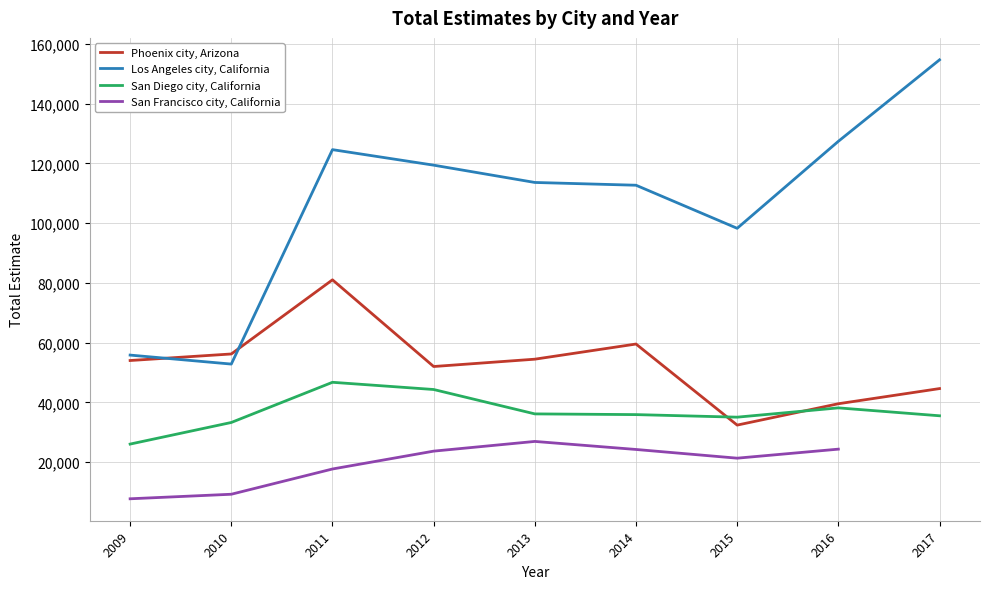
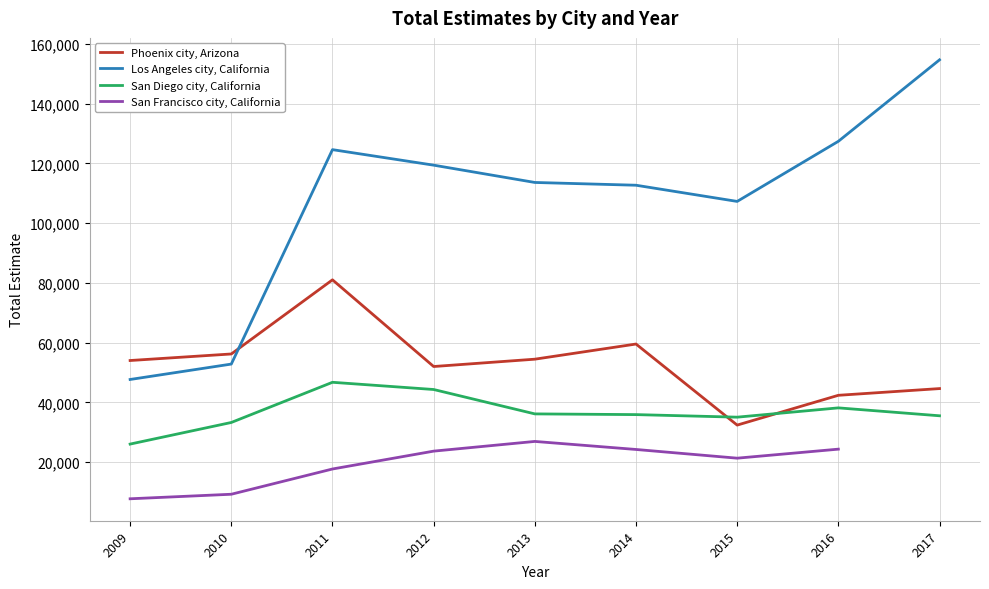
Los Angeles city, California, 2009: 56,000 -> 48,000
Los Angeles city, California, 2015: 98,000 -> 107,000
Phoenix city, Arizona, 2016: 40,000 -> 42,000
